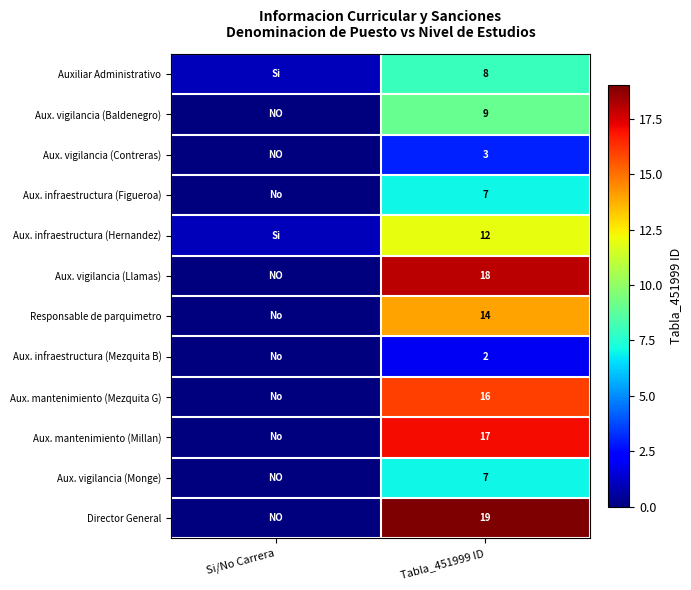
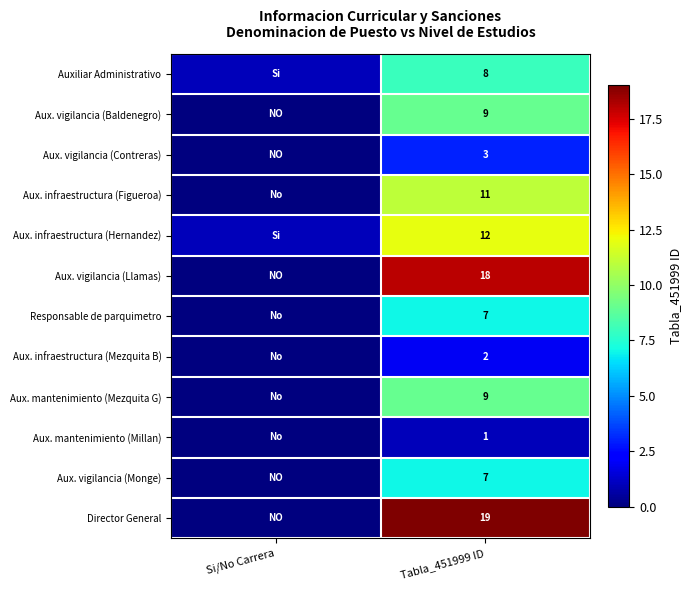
Aux. infraestructura (Figueroa), Tabla_451999 ID: 7 -> 11
Responsable de parquimetro, Tabla_451999 ID: 14 -> 7
Aux. mantenimiento (Mezquita G), Tabla_451999 ID: 16 -> 9
Aux. mantenimiento (Millan), Tabla_451999 ID: 17 -> 1
